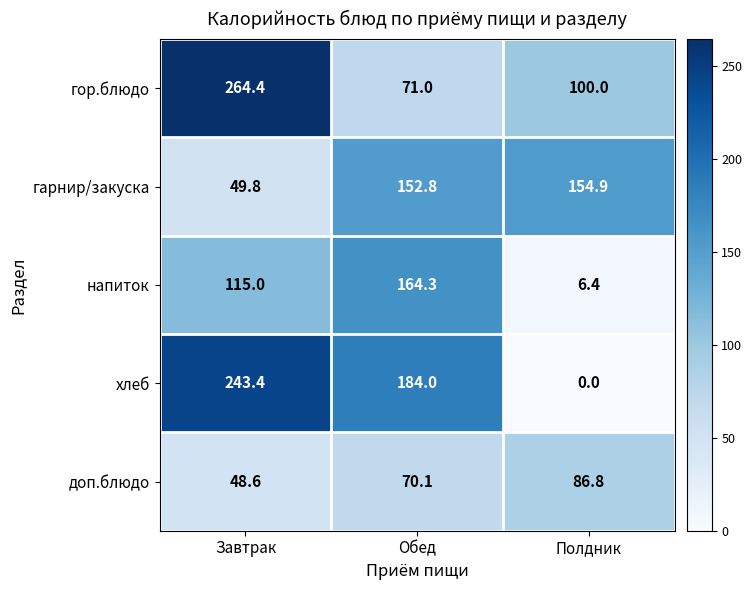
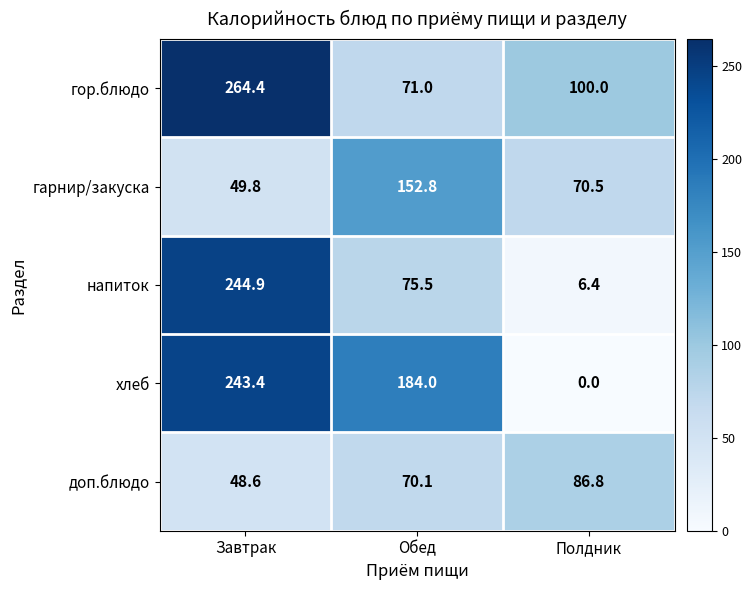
гарнир/закуска, Полдник: 154.9 -> 70.5
напиток, Завтрак: 115.0 -> 244.9
напиток, Обед: 164.3 -> 75.5
